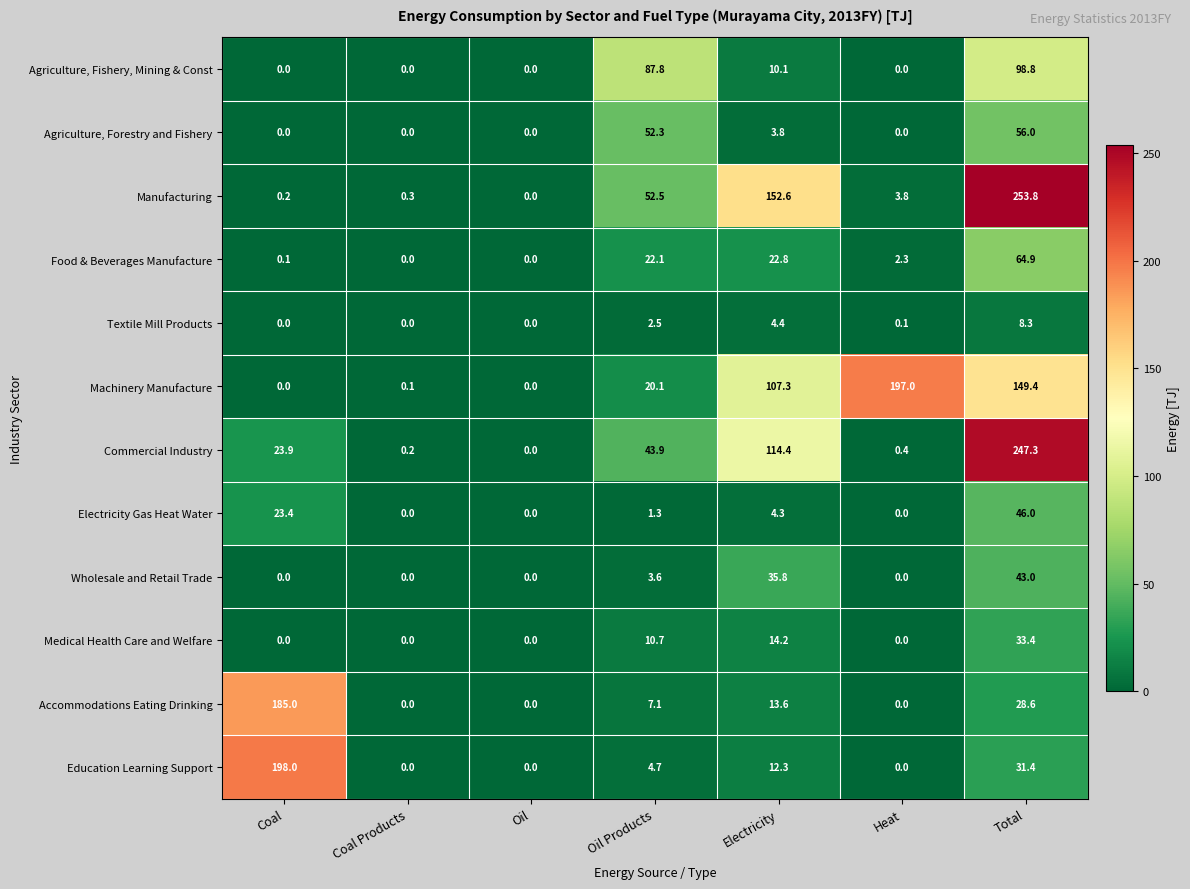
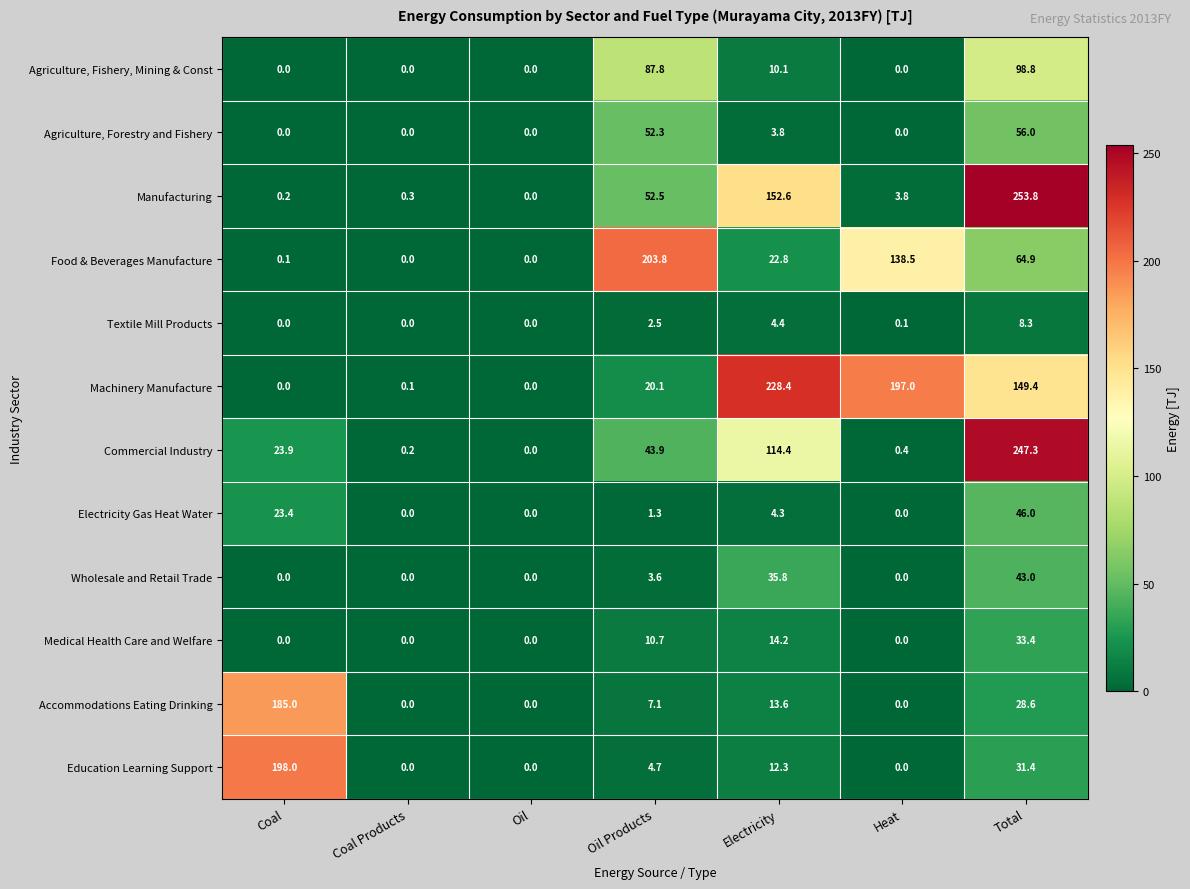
Food & Beverages Manufacture, Oil Products: 22.1 -> 203.8
Food & Beverages Manufacture, Heat: 2.3 -> 138.5
Machinery Manufacture, Electricity: 107.3 -> 228.4
